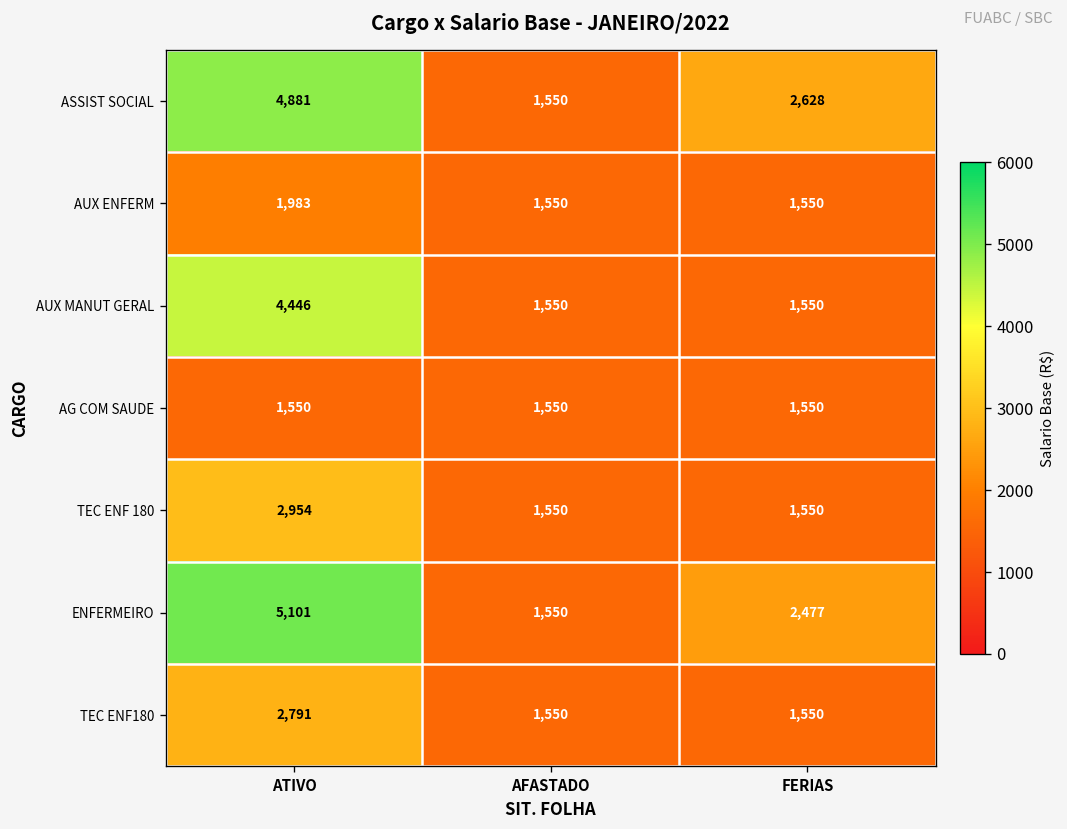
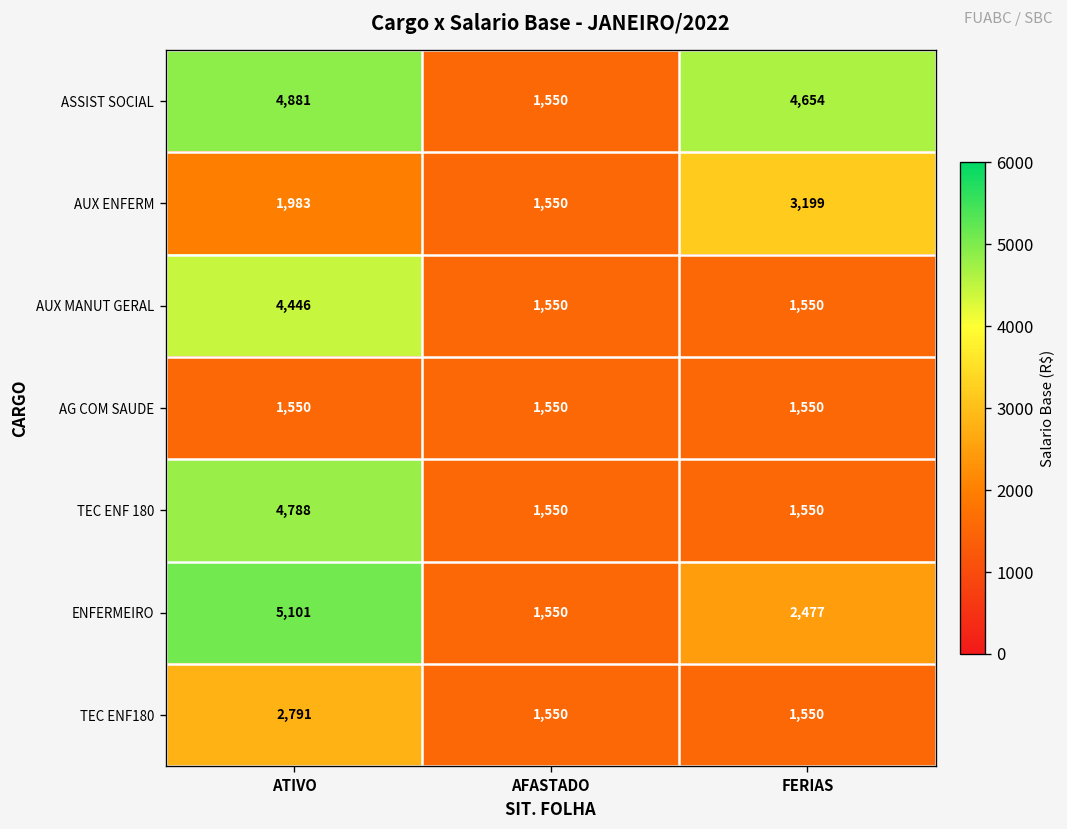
ASSIST SOCIAL, FERIAS: 2,628 -> 4,654
AUX ENFERM, FERIAS: 1,550 -> 3,199
TEC ENF 180, ATIVO: 2,954 -> 4,788
